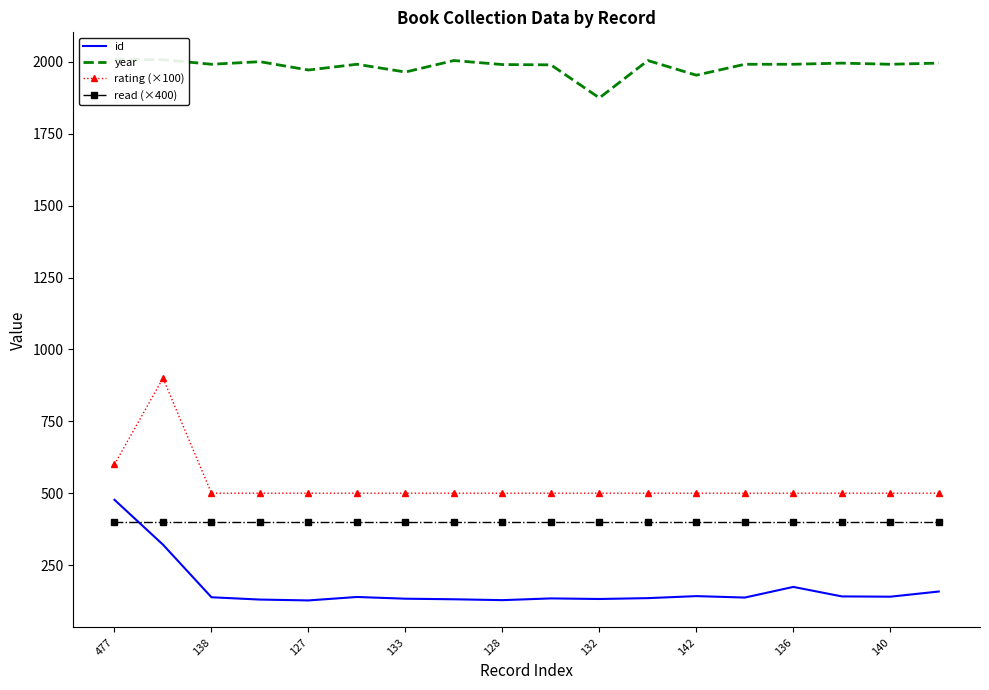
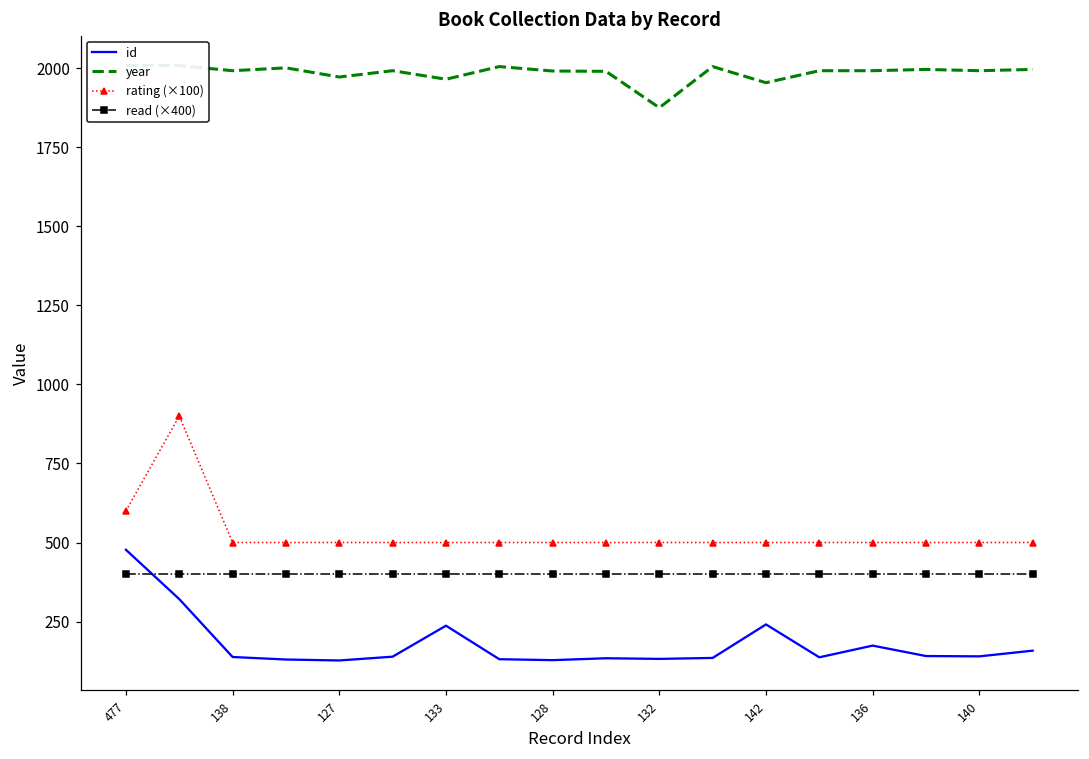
id, 133: 130 -> 240
id, 142: 140 -> 240
